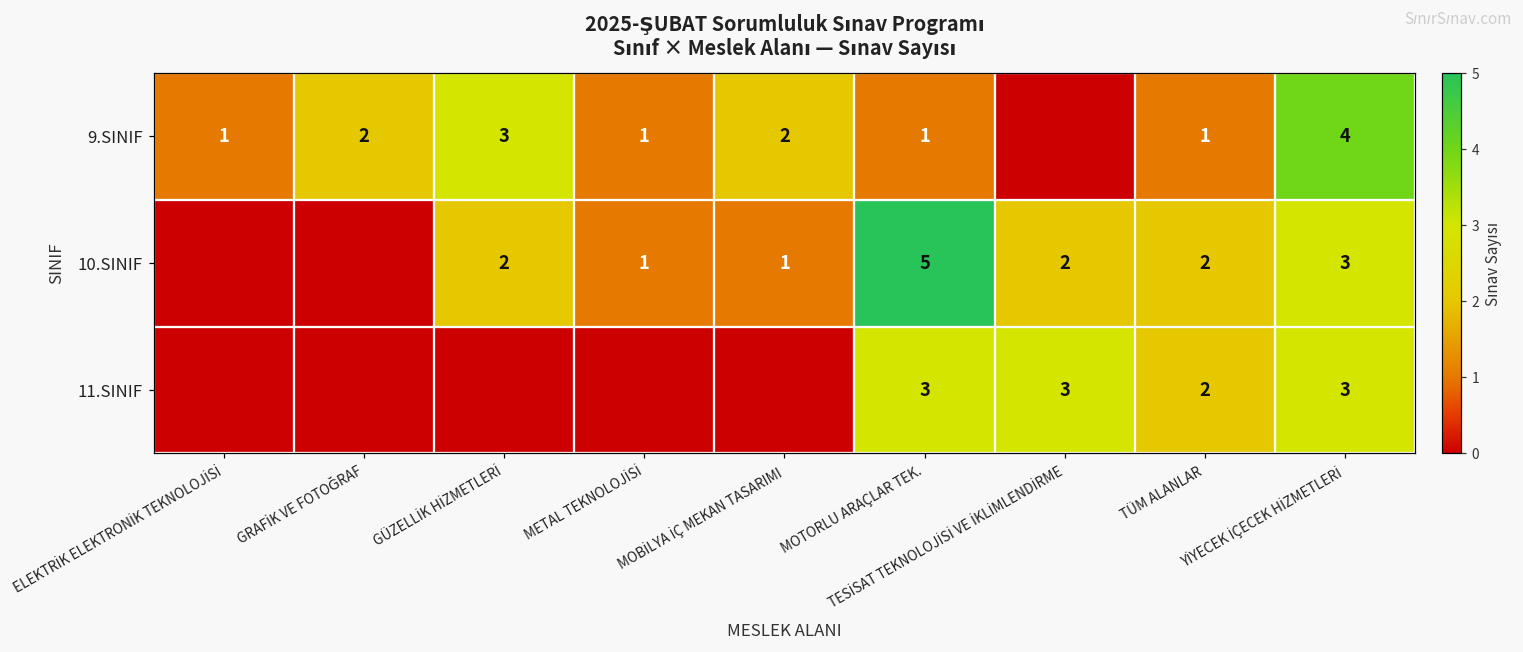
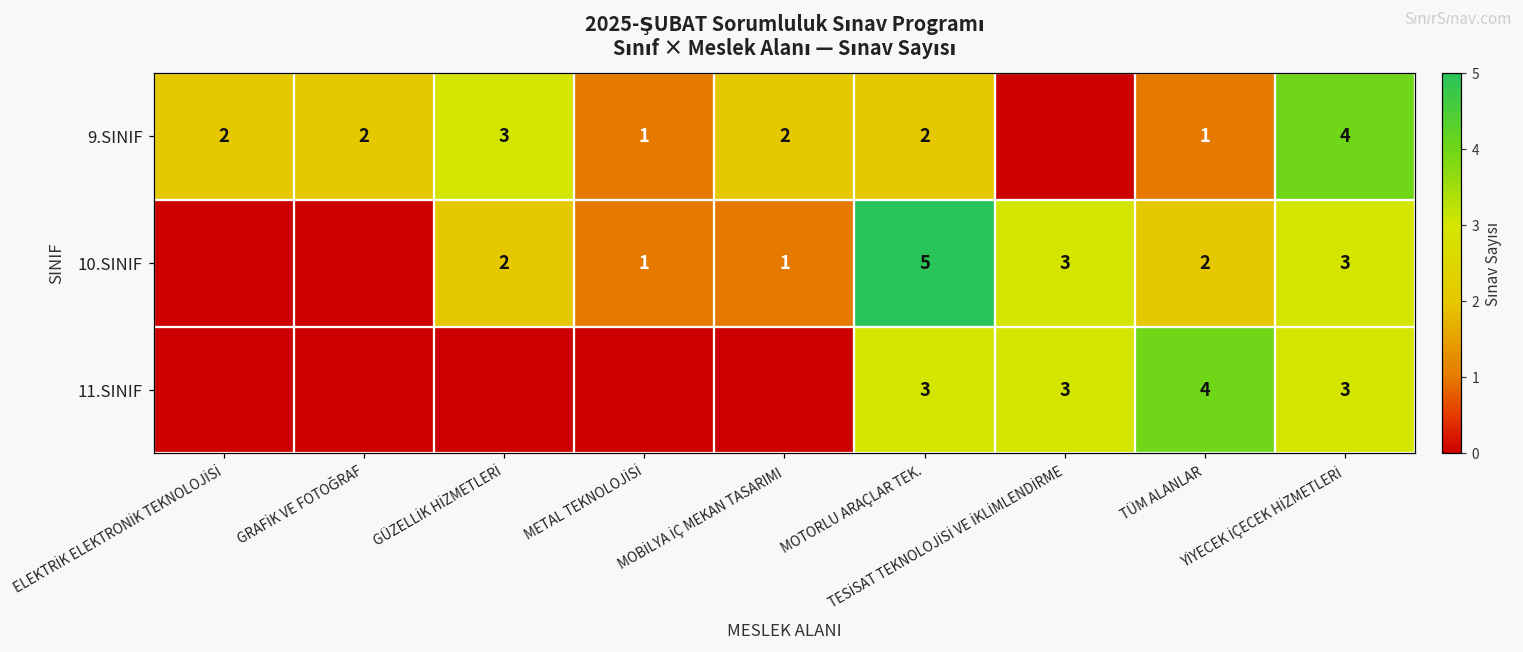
9.SINIF, ELEKTRİK ELEKTRONİK TEKNOLOJİSİ: 1 -> 2
9.SINIF, MOTORLU ARAÇLAR TEK.: 1 -> 2
10.SINIF, TESİSAT TEKNOLOJİSİ VE İKLİMLENDİRME: 2 -> 3
11.SINIF, TÜM ALANLAR: 2 -> 4
